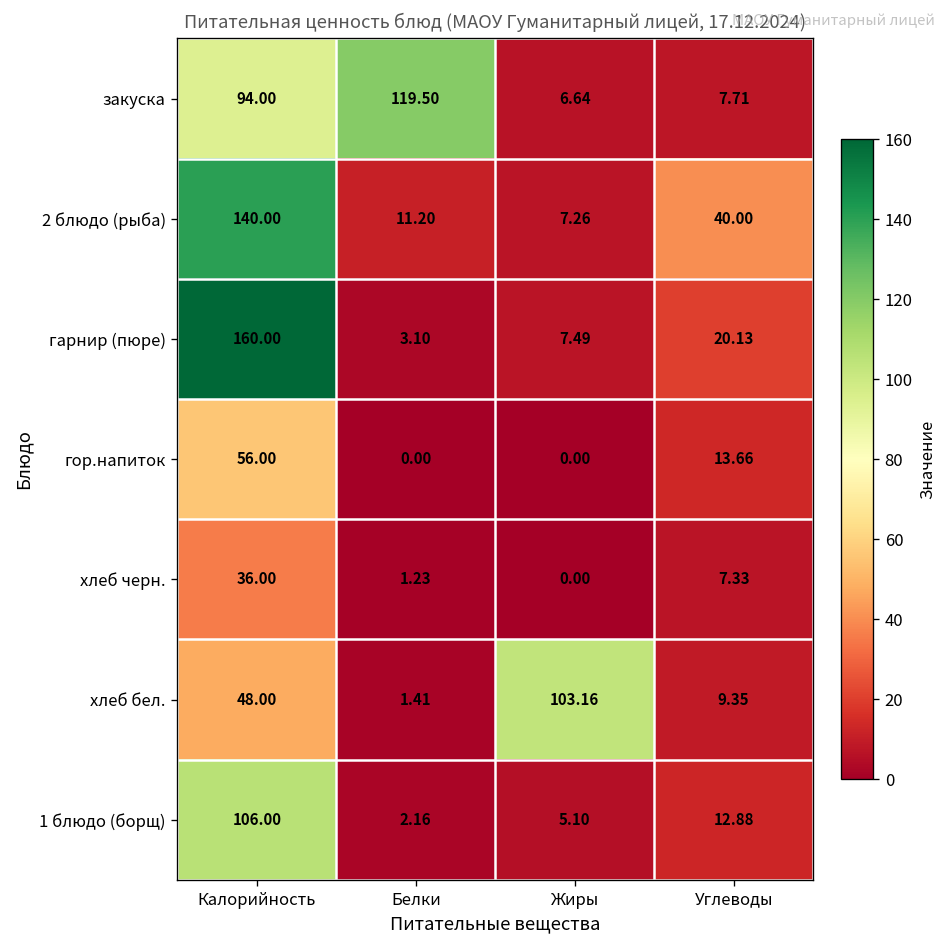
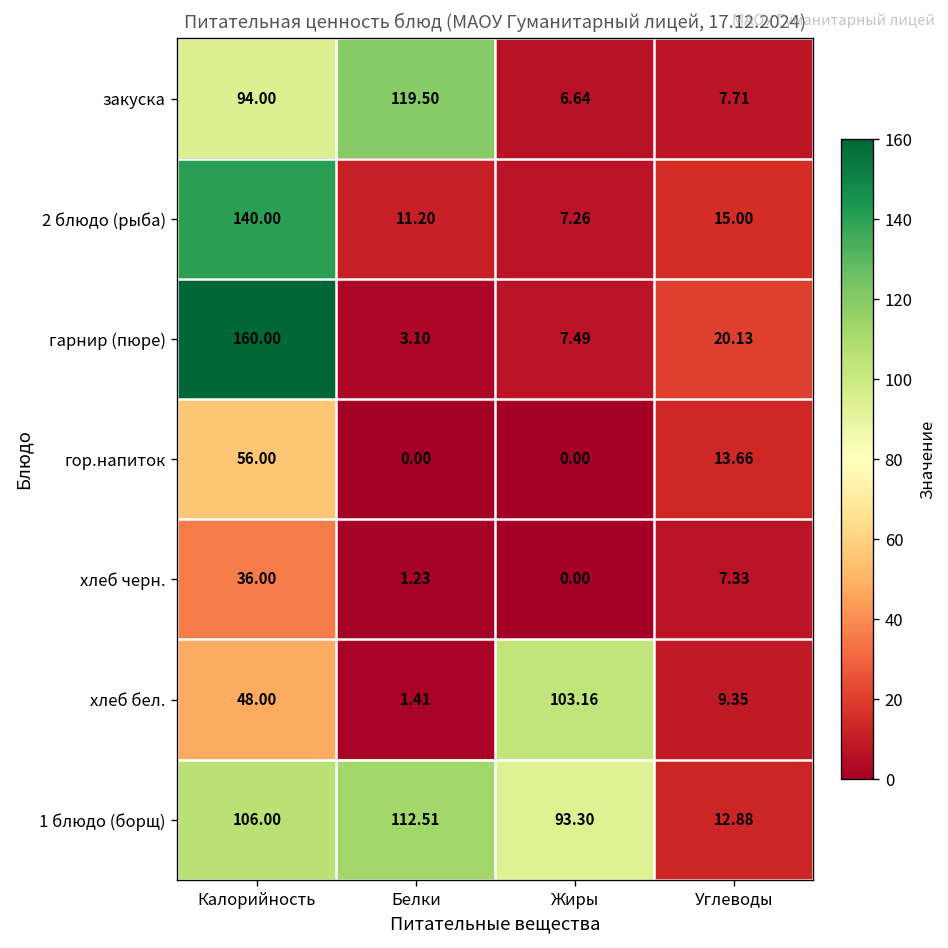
2 блюдо (рыба), Углеводы: 40.00 -> 15.00
1 блюдо (борщ), Белки: 2.16 -> 112.51
1 блюдо (борщ), Жиры: 5.10 -> 93.30
